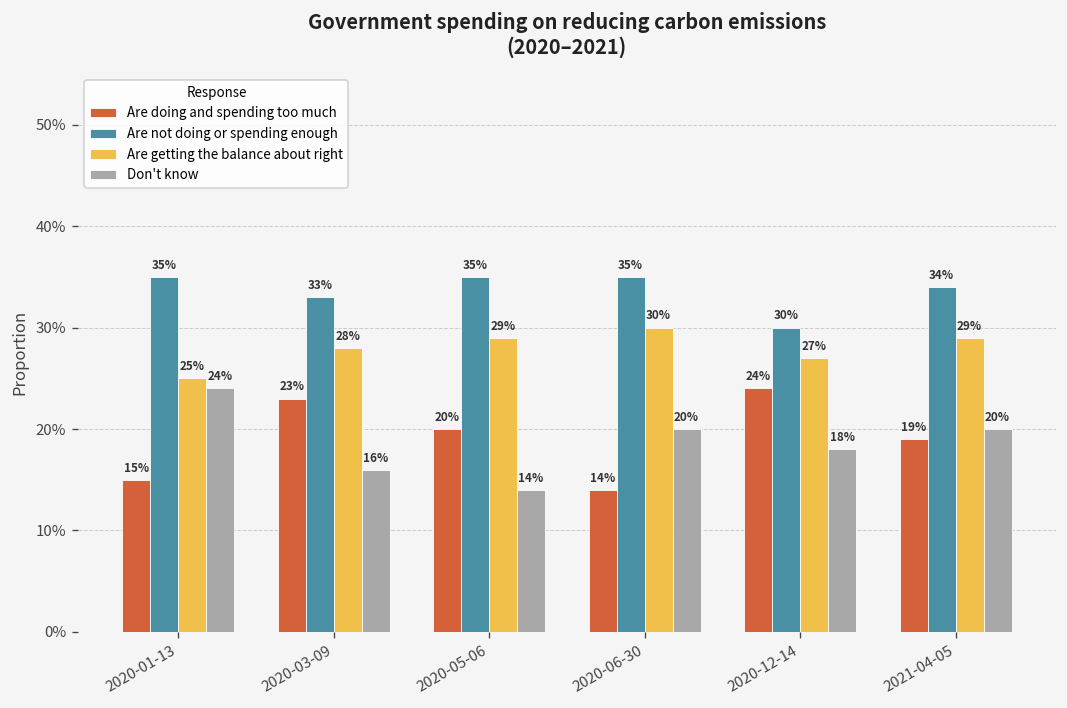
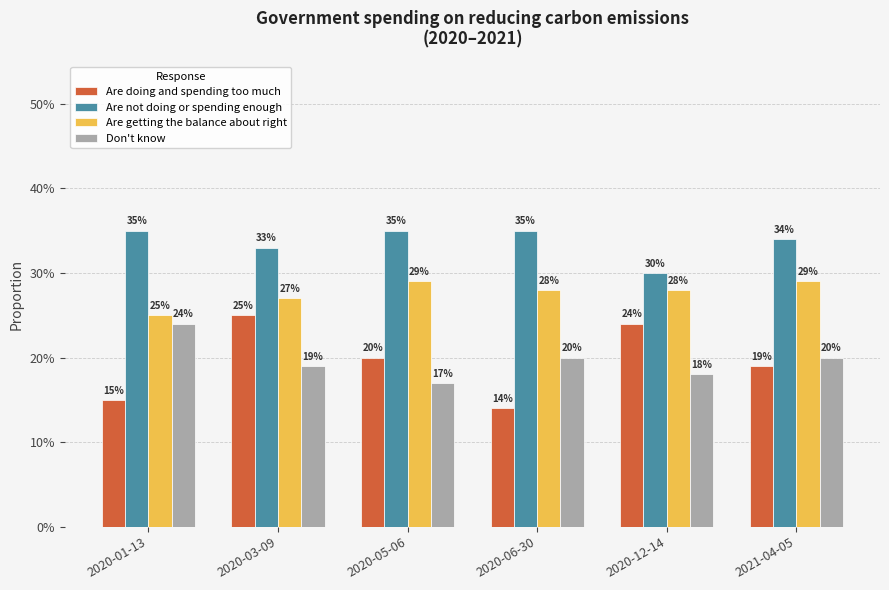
Are doing and spending too much, 2020-03-09: 23% -> 25%
Are getting the balance about right, 2020-03-09: 28% -> 27%
Don't know, 2020-03-09: 16% -> 19%
Don't know, 2020-05-06: 14% -> 17%
Are getting the balance about right, 2020-06-30: 30% -> 28%
Are getting the balance about right, 2020-12-14: 27% -> 28%
